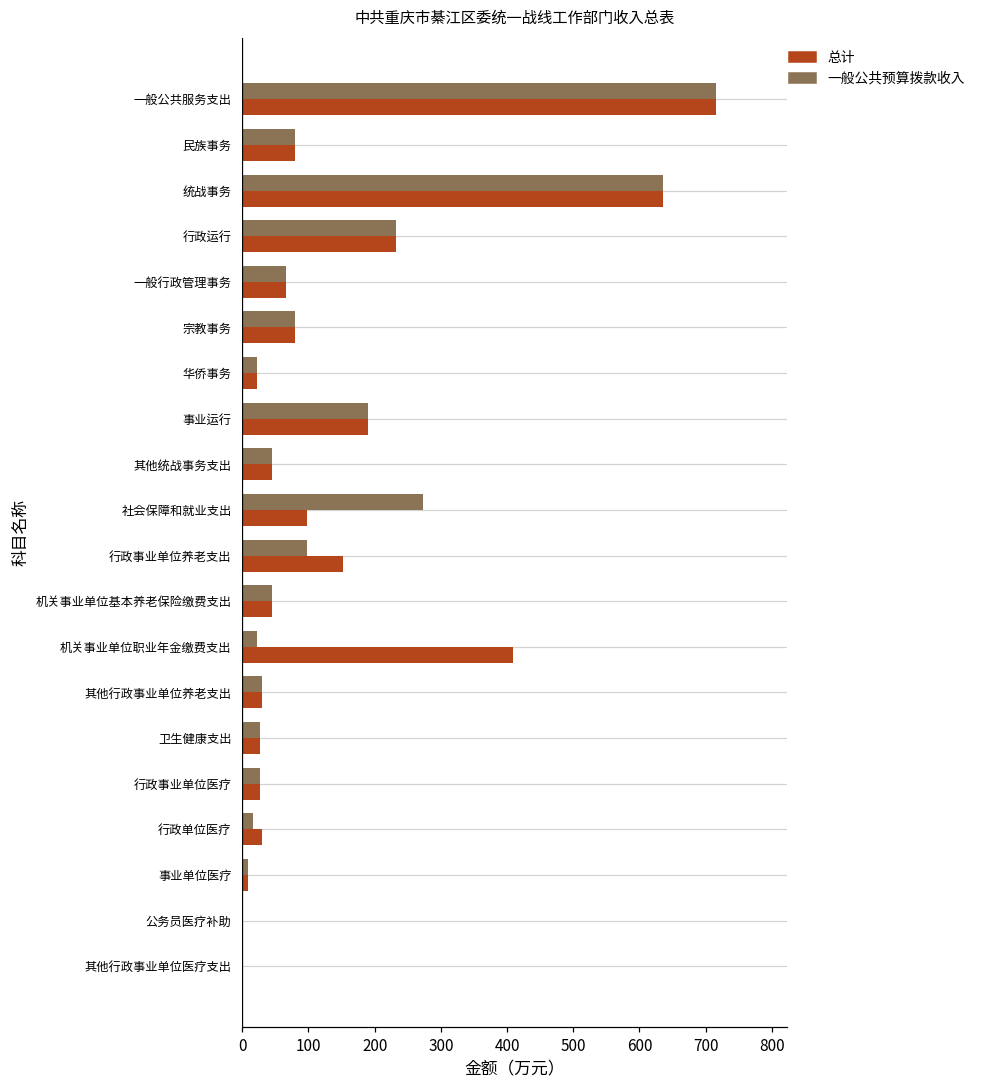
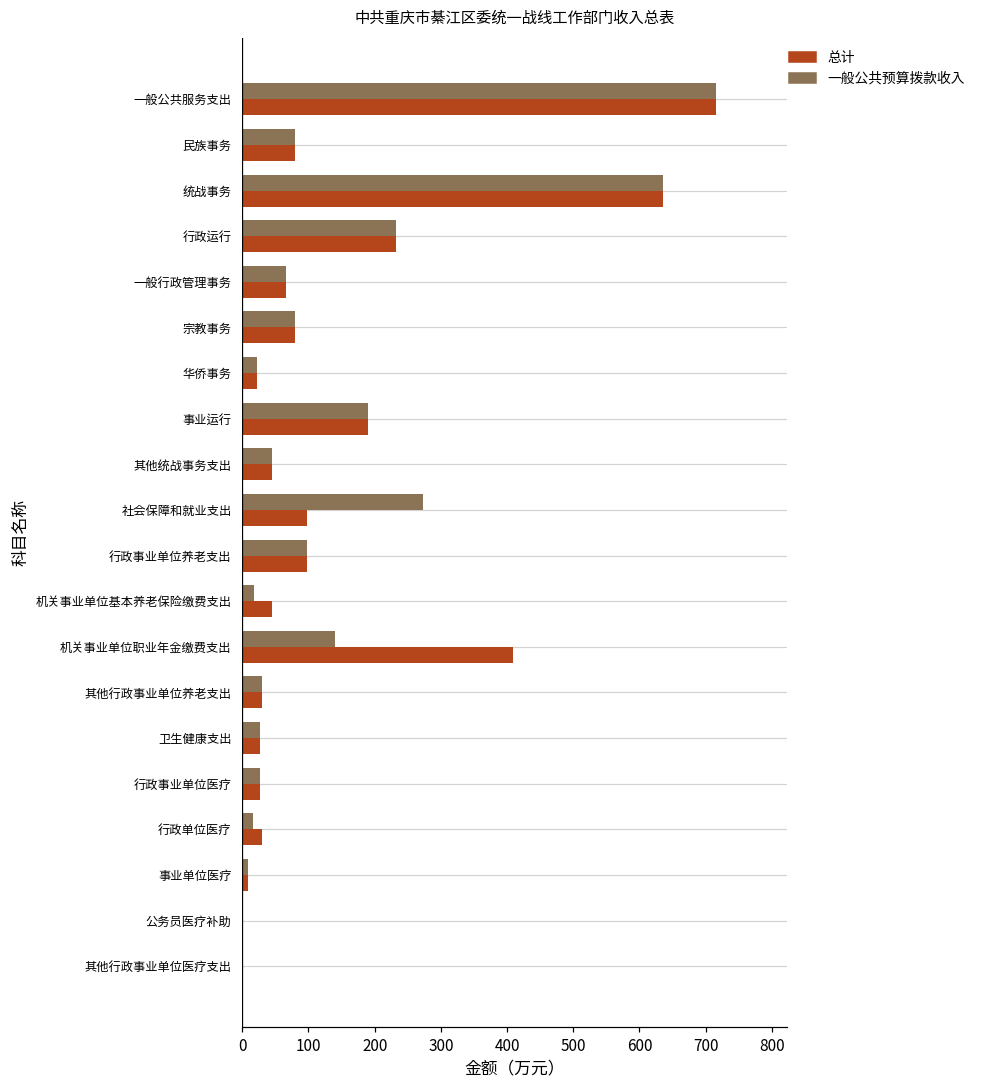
总计, 行政事业单位养老支出: 150 -> 100
一般公共预算拨款收入, 机关事业单位基本养老保险缴费支出: 50 -> 20
一般公共预算拨款收入, 机关事业单位职业年金缴费支出: 20 -> 140
